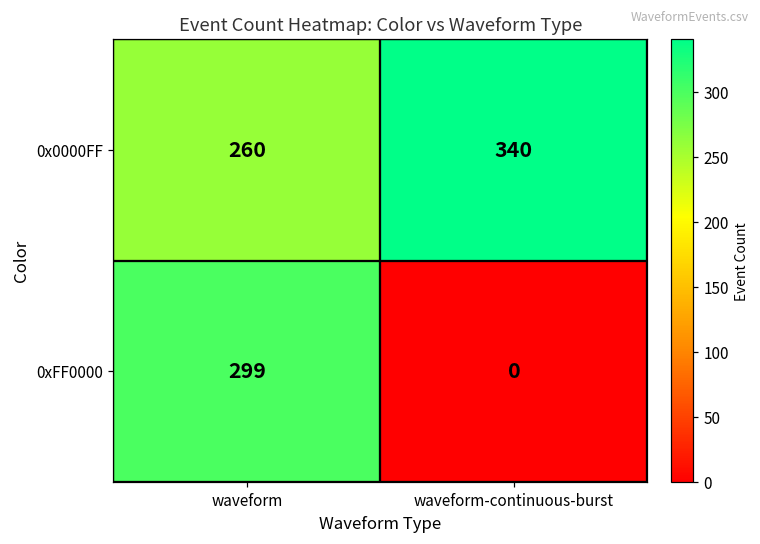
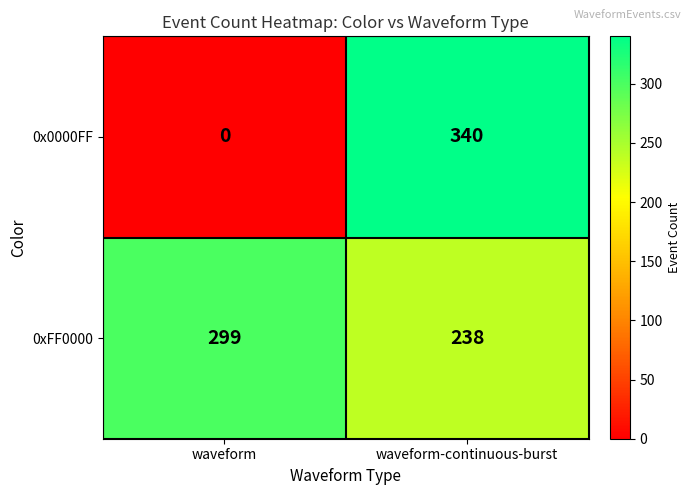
0x0000FF, waveform: 260 -> 0
0xFF0000, waveform-continuous-burst: 0 -> 238
